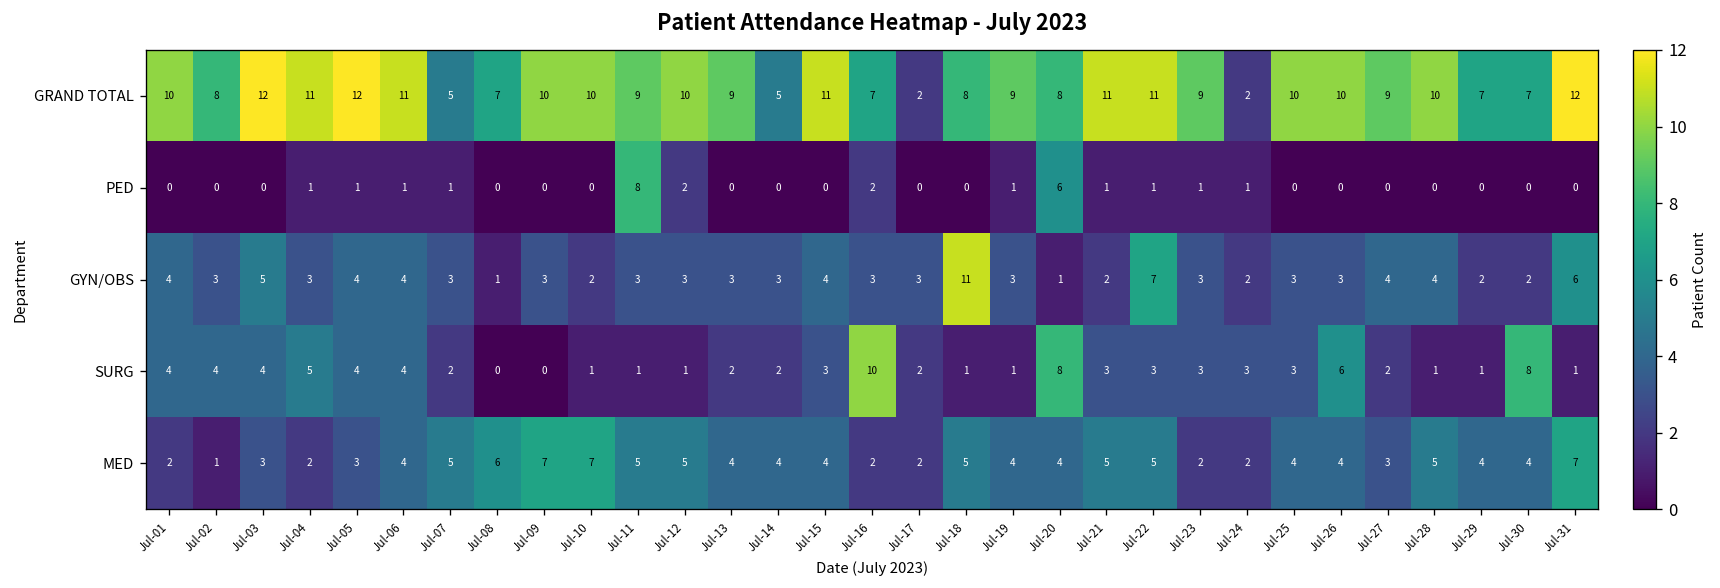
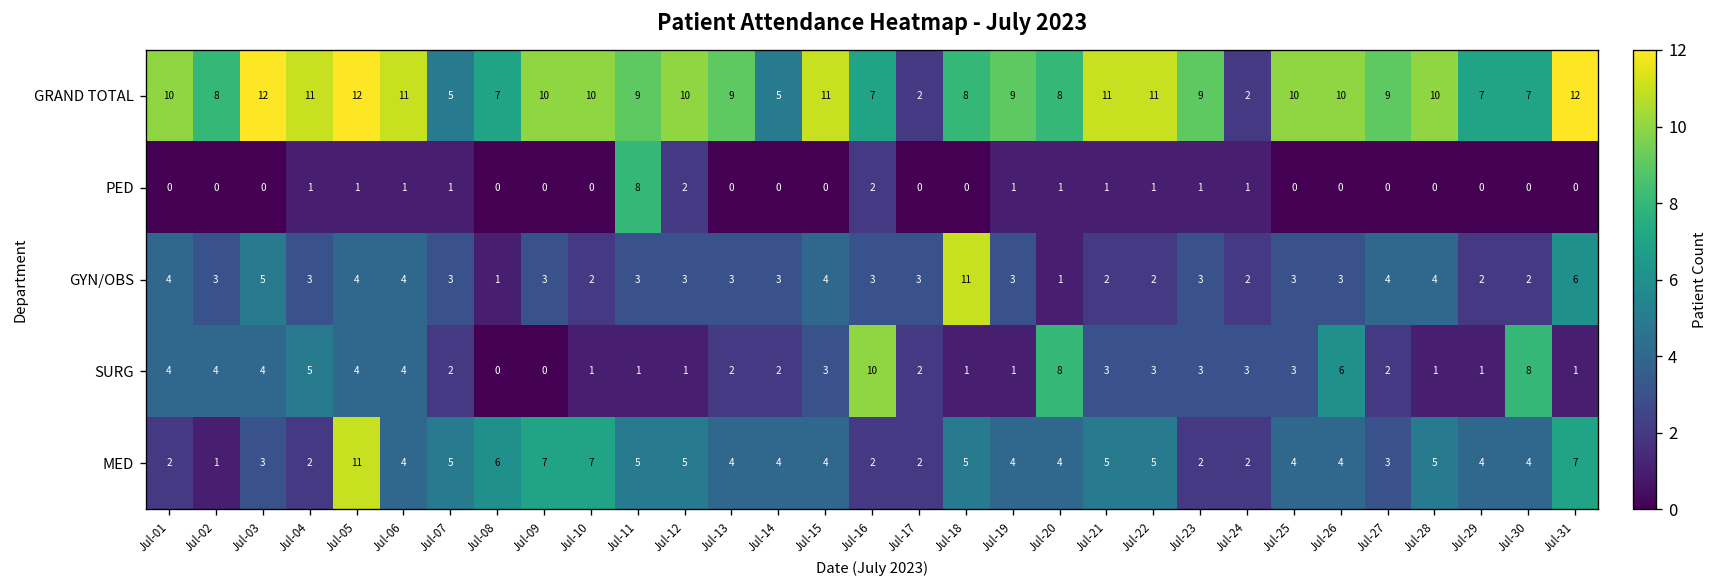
PED, Jul-20: 6 -> 1
GYN/OBS, Jul-22: 7 -> 2
MED, Jul-05: 3 -> 11
